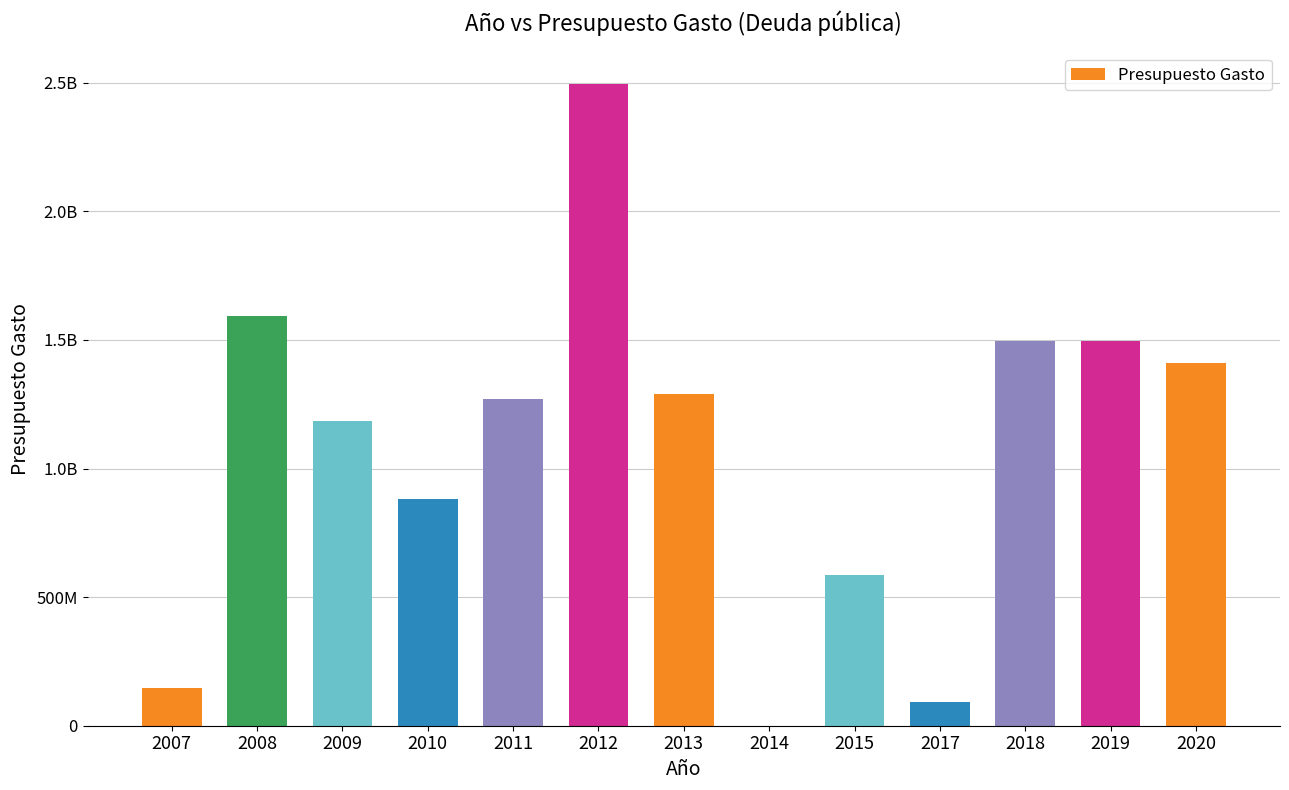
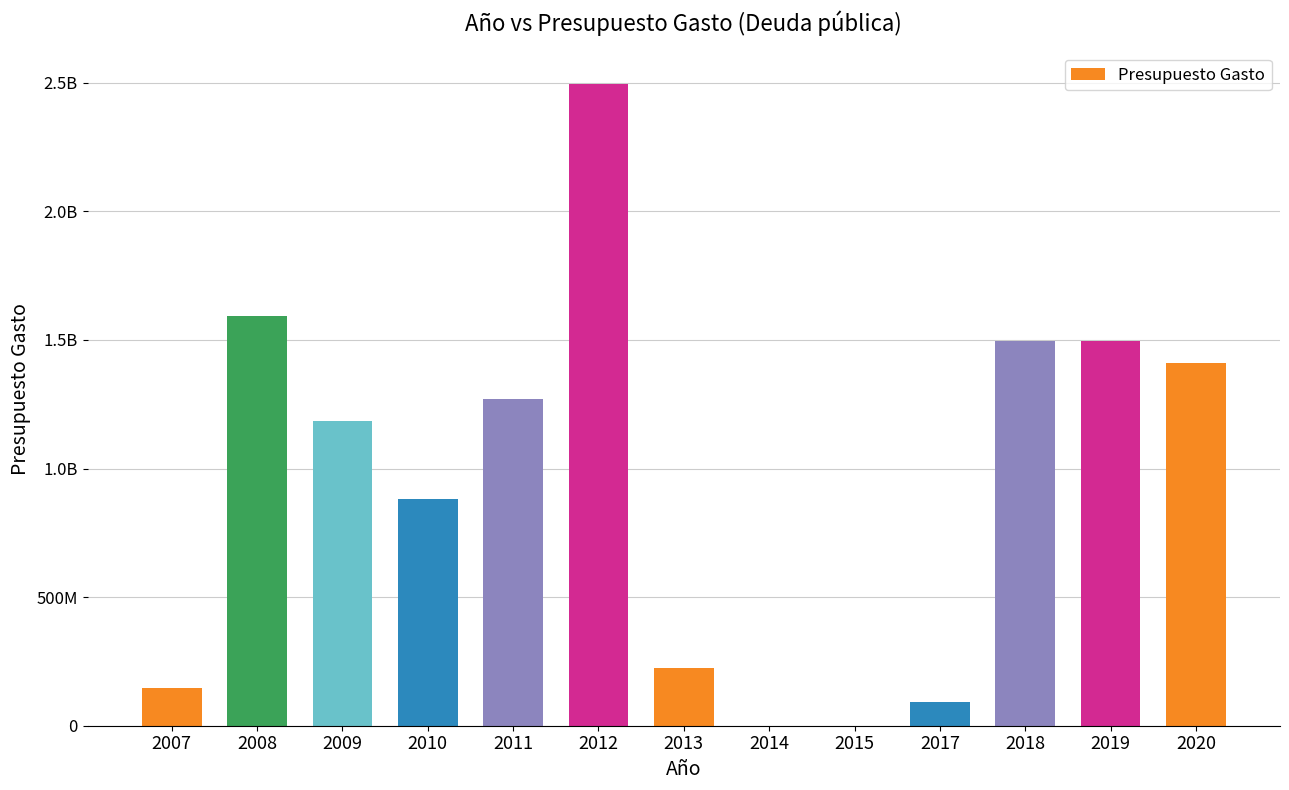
2013: 1290000000 -> 220000000
2015: 590000000 -> 0
